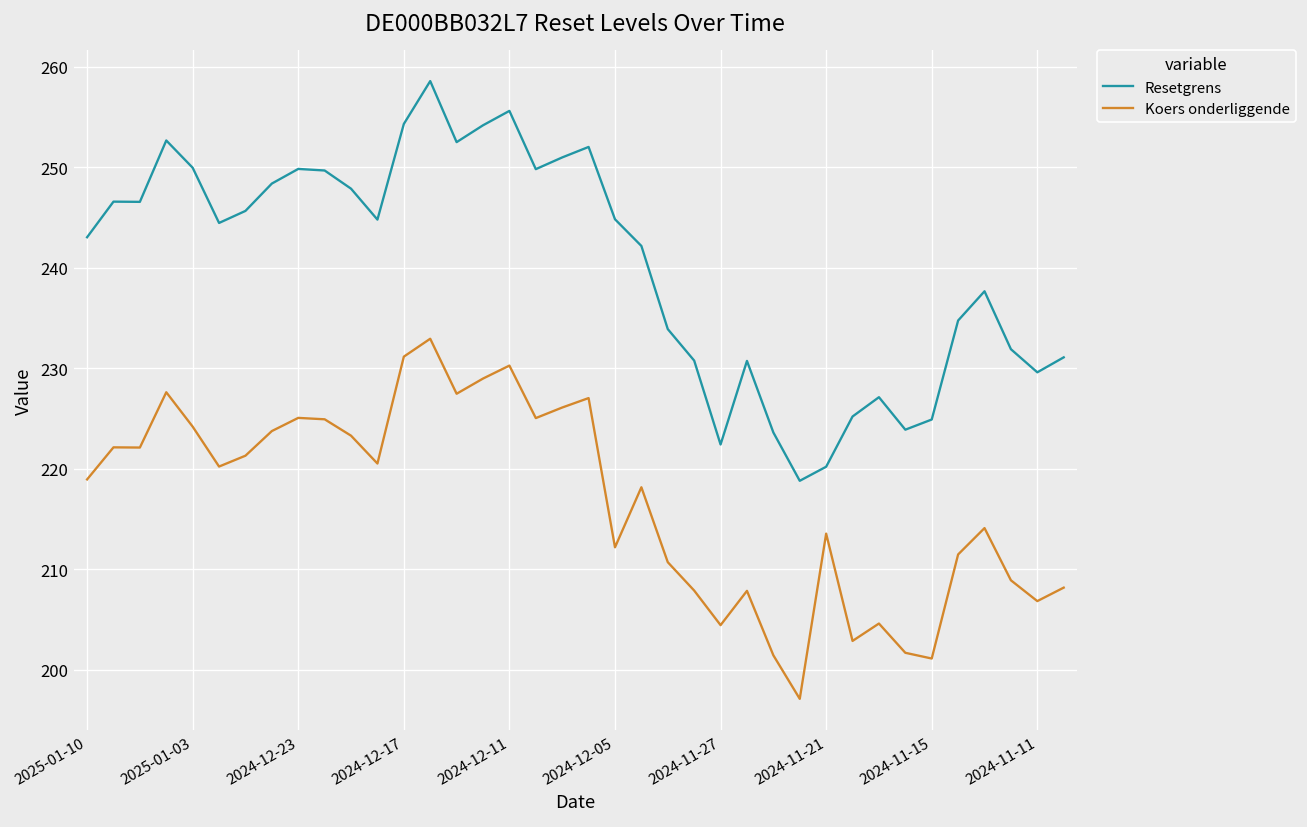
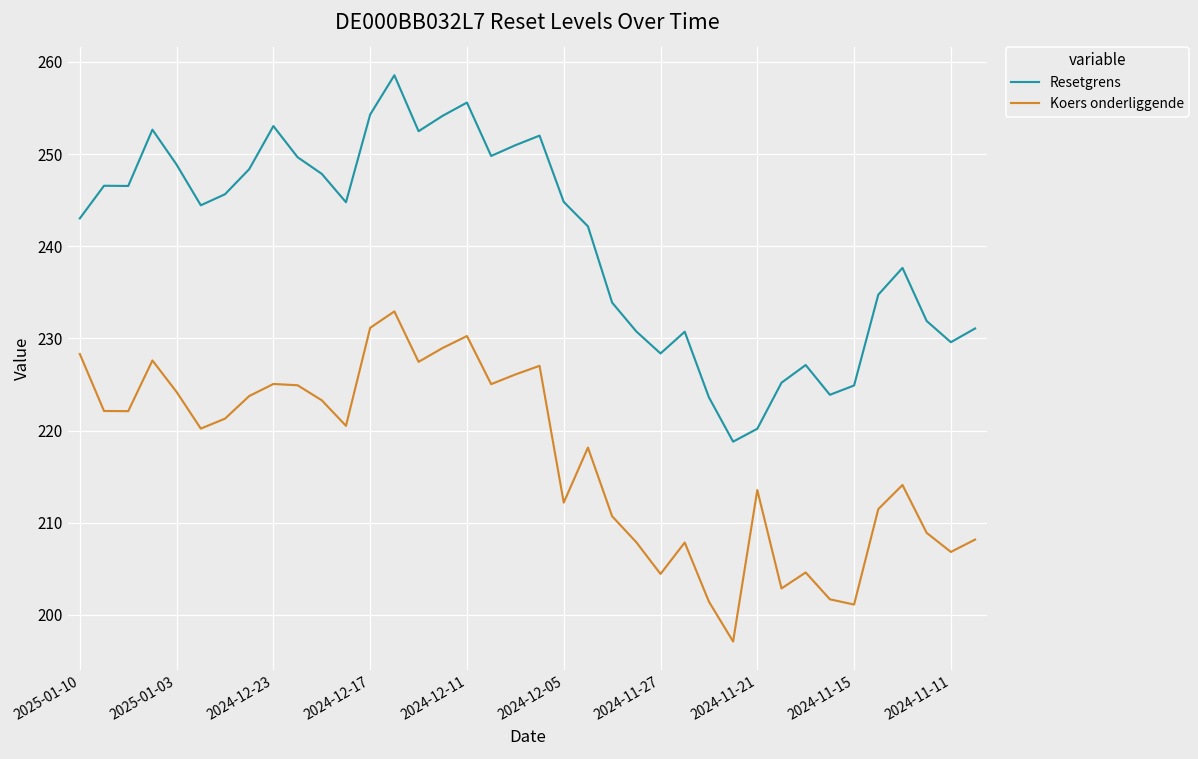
Koers onderliggende, 2025-01-10: 219 -> 228
Resetgrens, 2025-01-03: 250 -> 249
Resetgrens, 2024-12-23: 250 -> 253
Resetgrens, 2024-11-27: 222 -> 228
